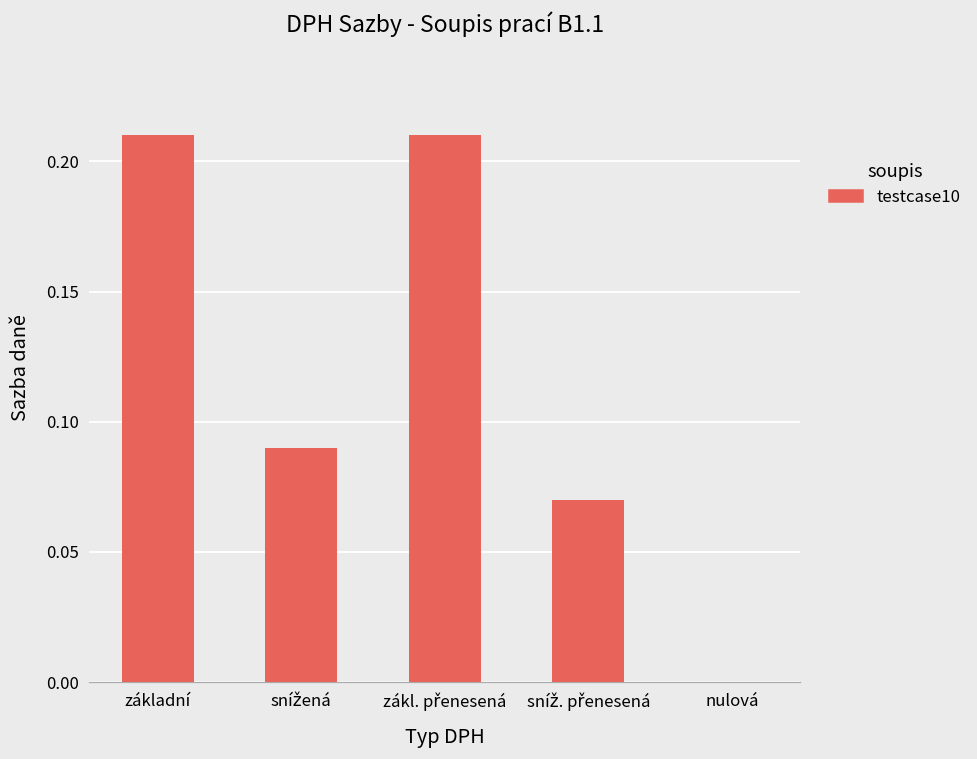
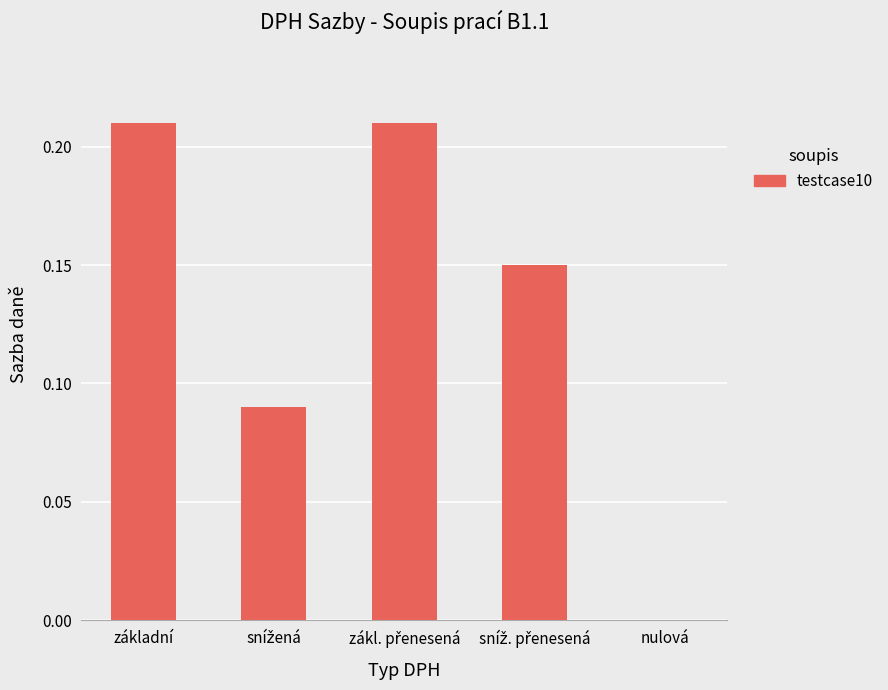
sníž. přenesená: 0.07 -> 0.15
